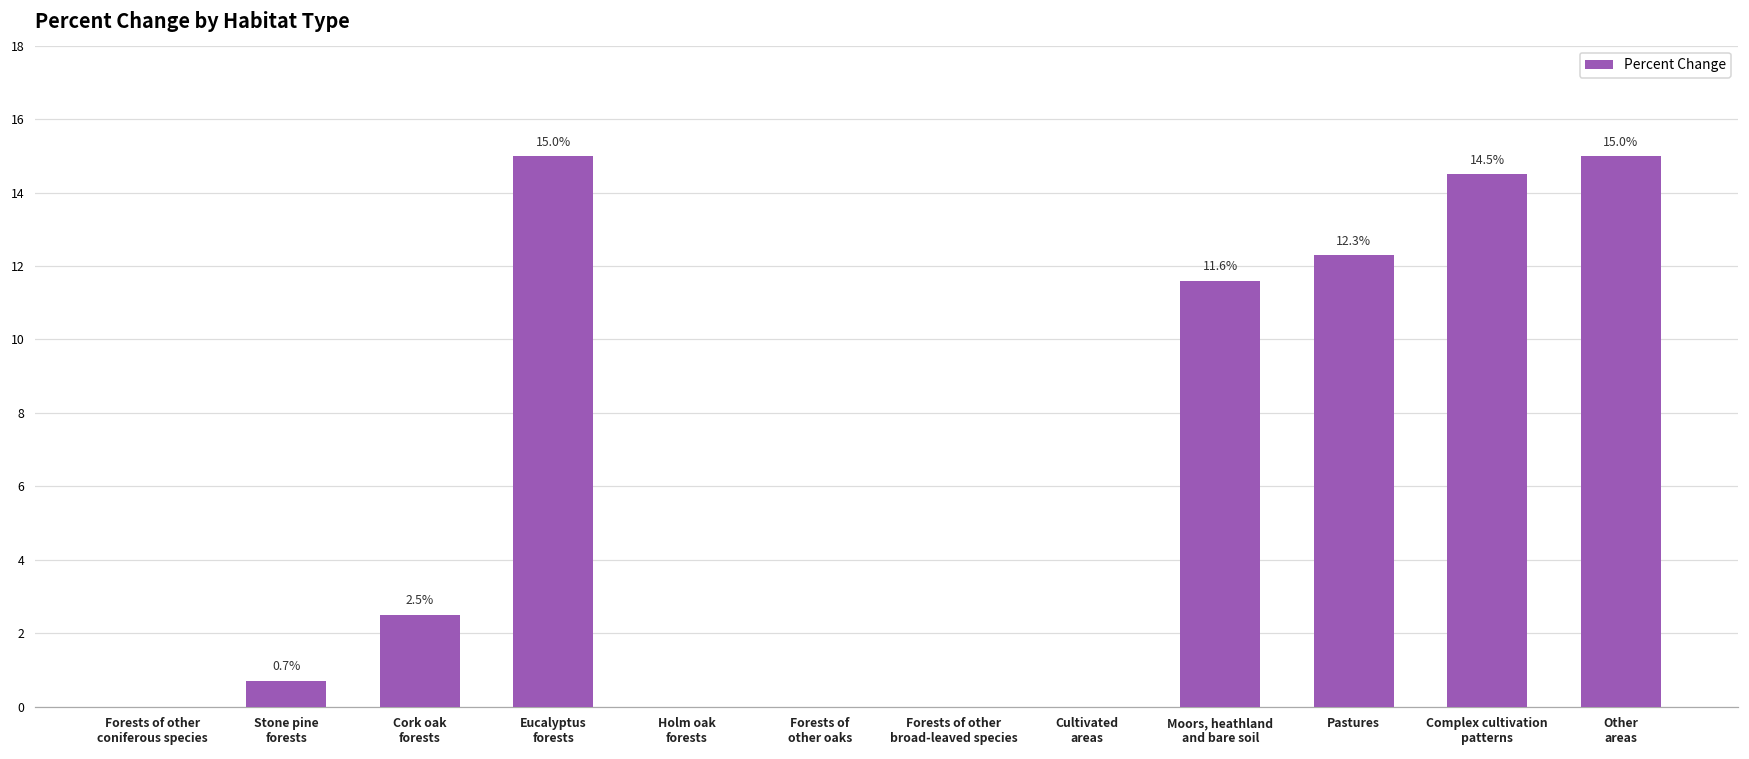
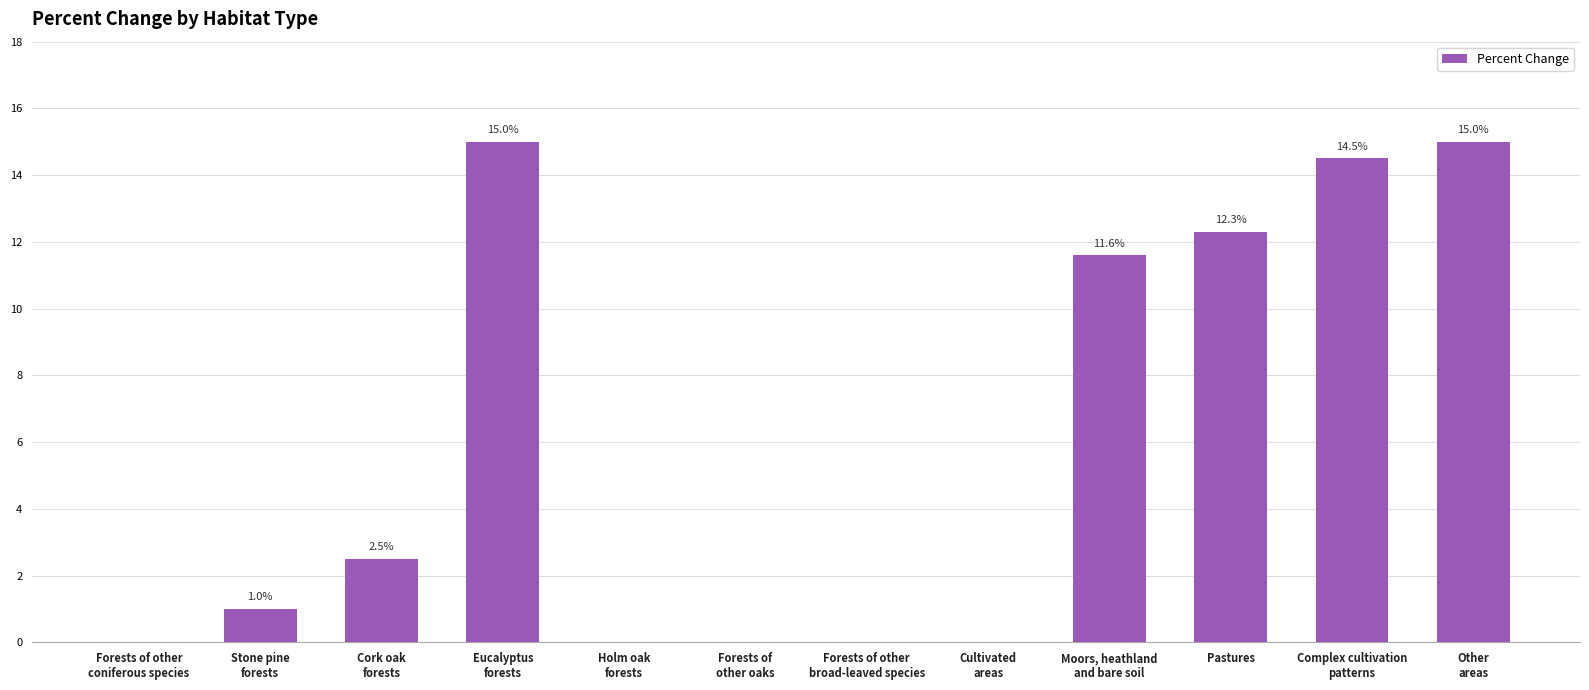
Stone pine forests: 0.7% -> 1.0%
